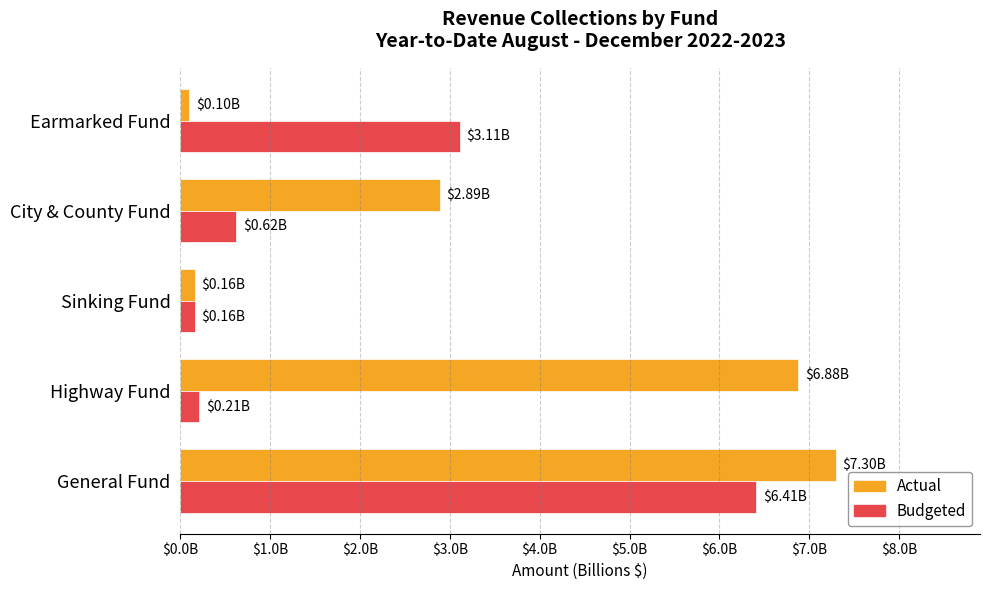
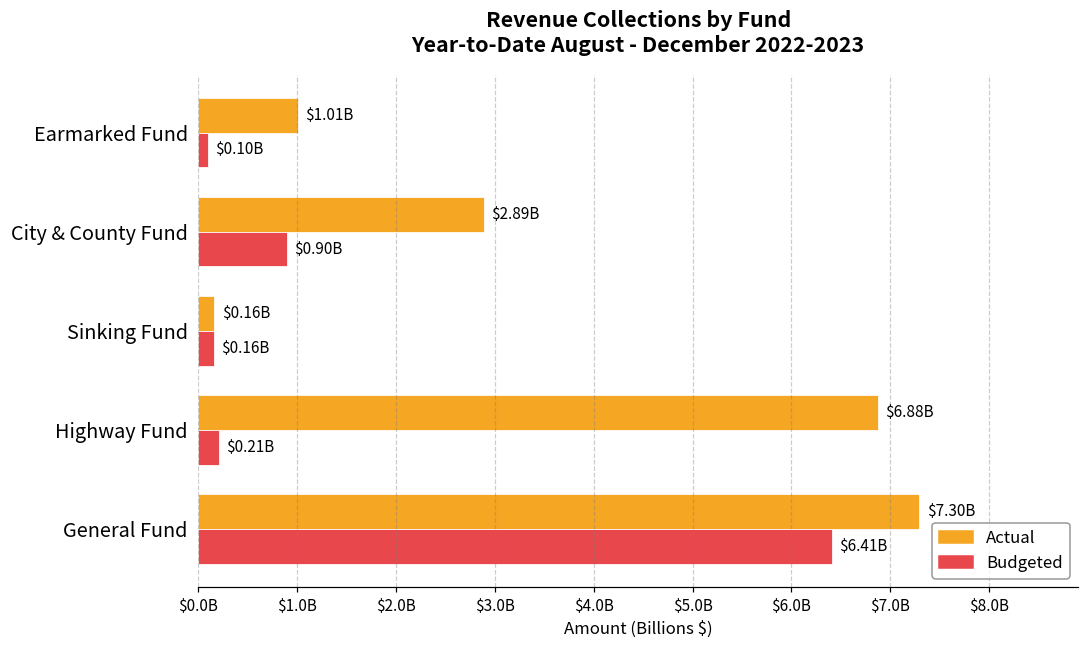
Actual, Earmarked Fund: $0.10B -> $1.01B
Budgeted, Earmarked Fund: $3.11B -> $0.10B
Budgeted, City & County Fund: $0.62B -> $0.90B
